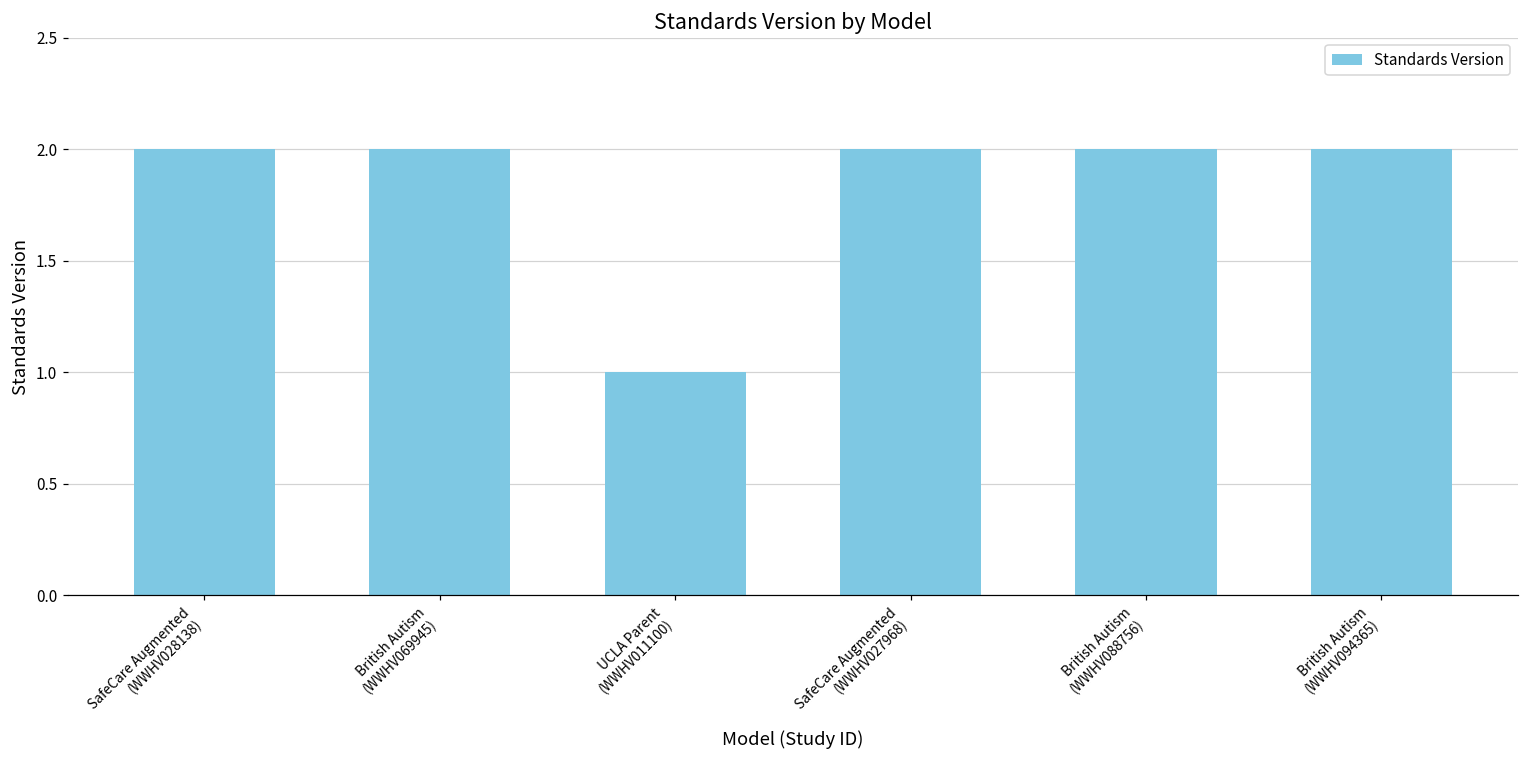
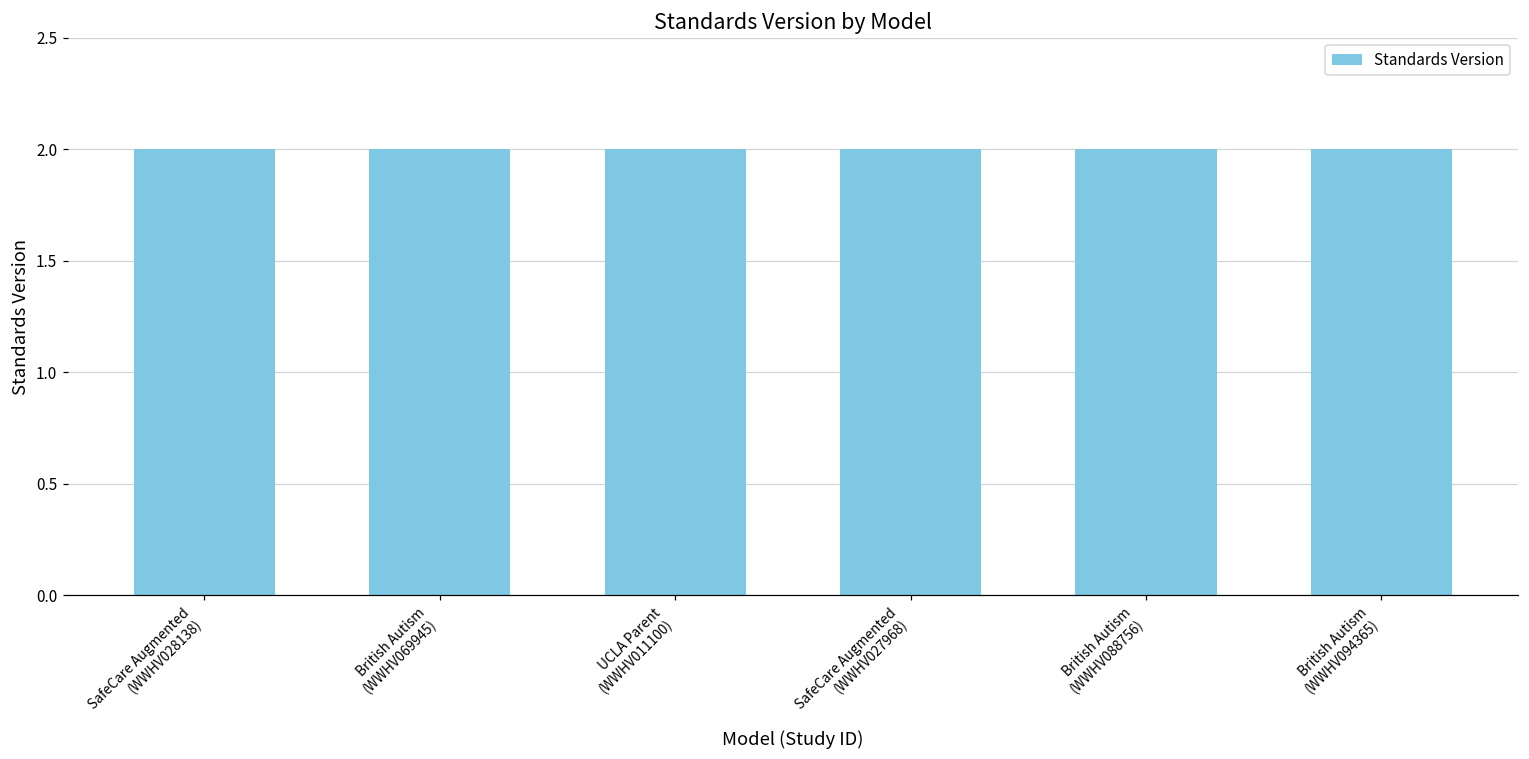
UCLA Parent (WWHV011100): 1 -> 2
